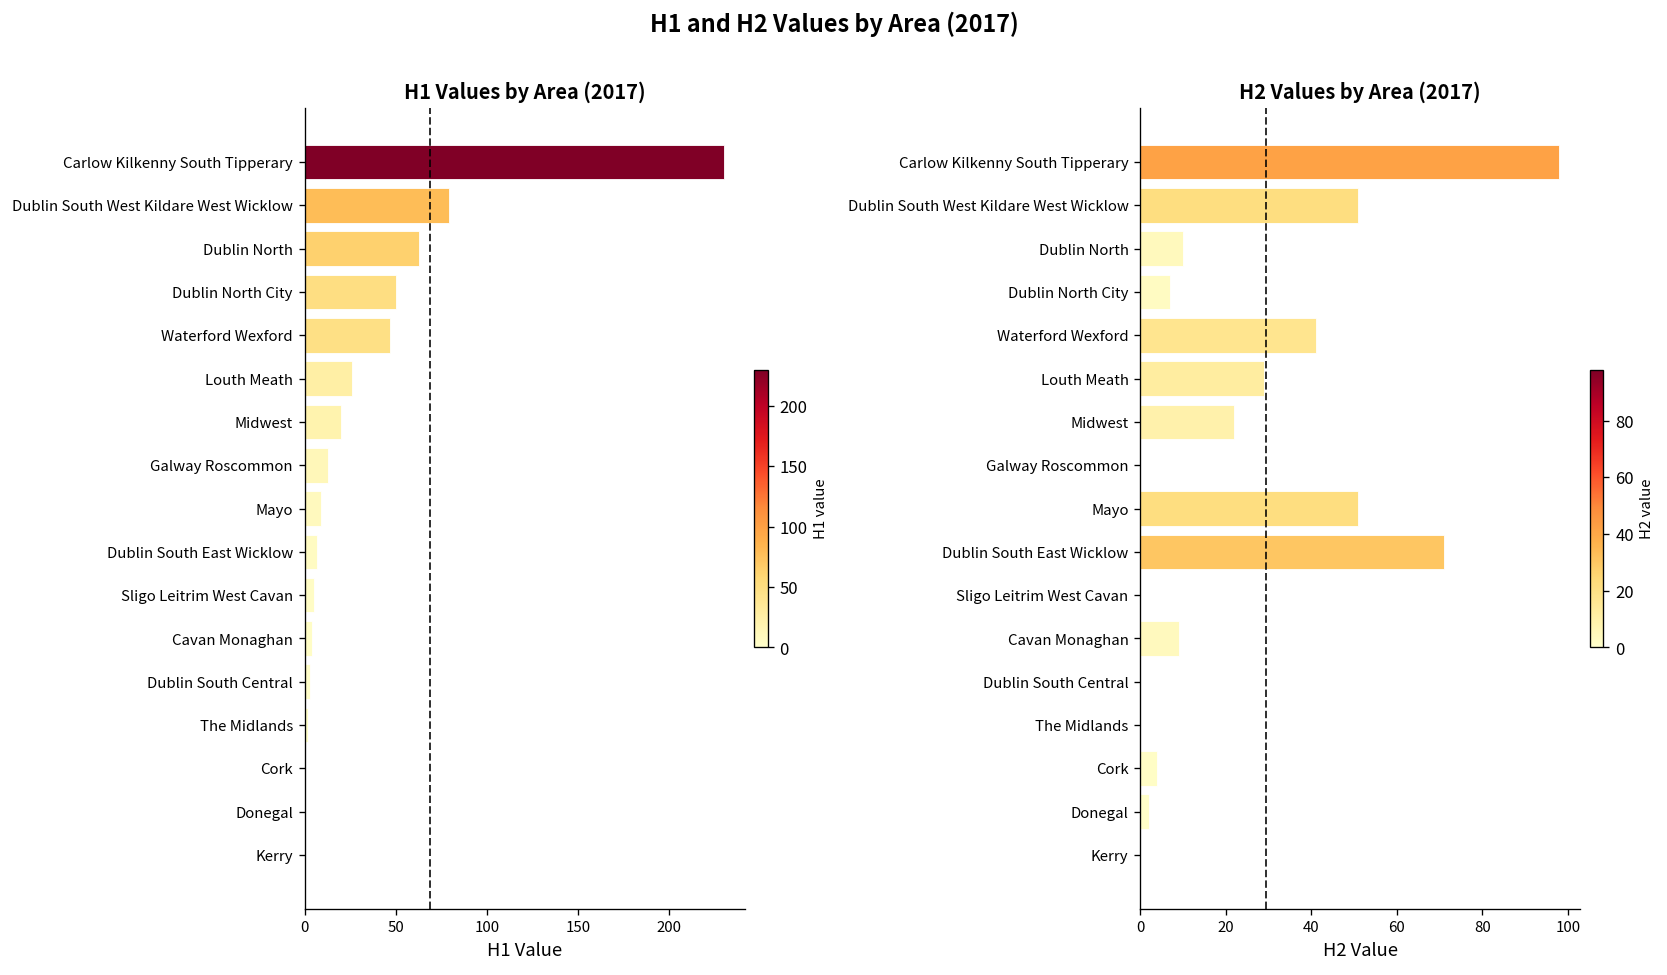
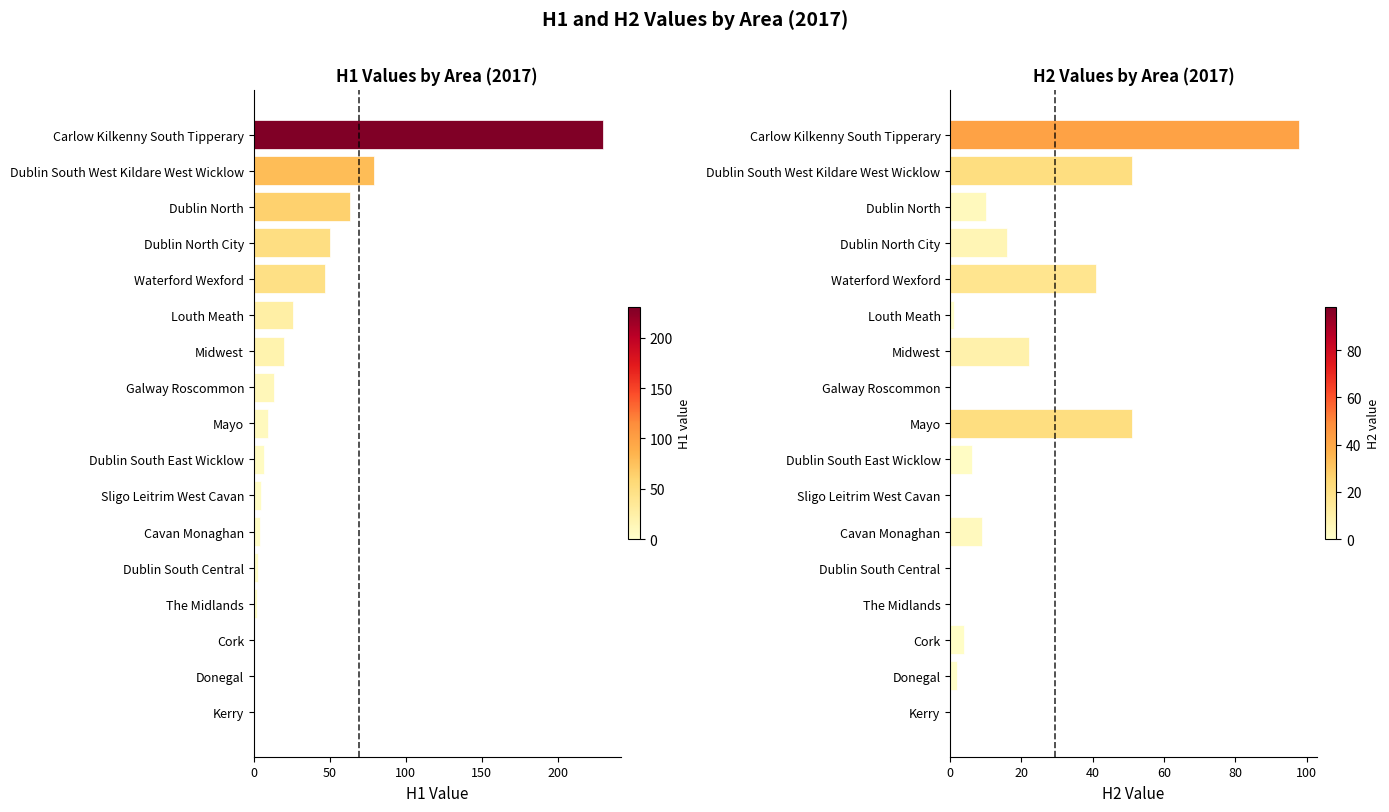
H2 Values by Area (2017), Dublin North City: 7 -> 16
H2 Values by Area (2017), Louth Meath: 29 -> 1
H2 Values by Area (2017), Dublin South East Wicklow: 71 -> 6
